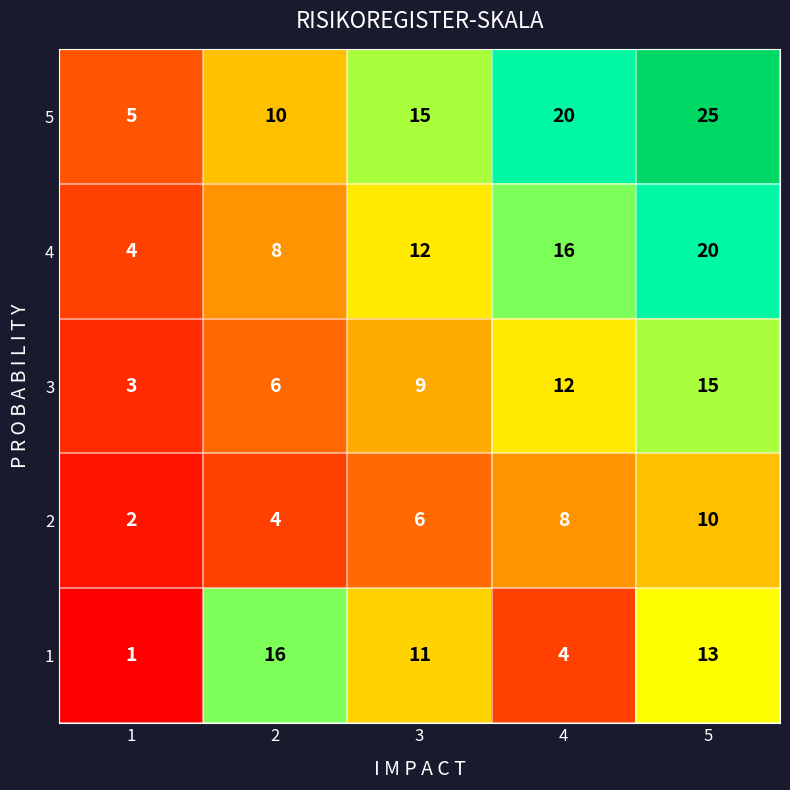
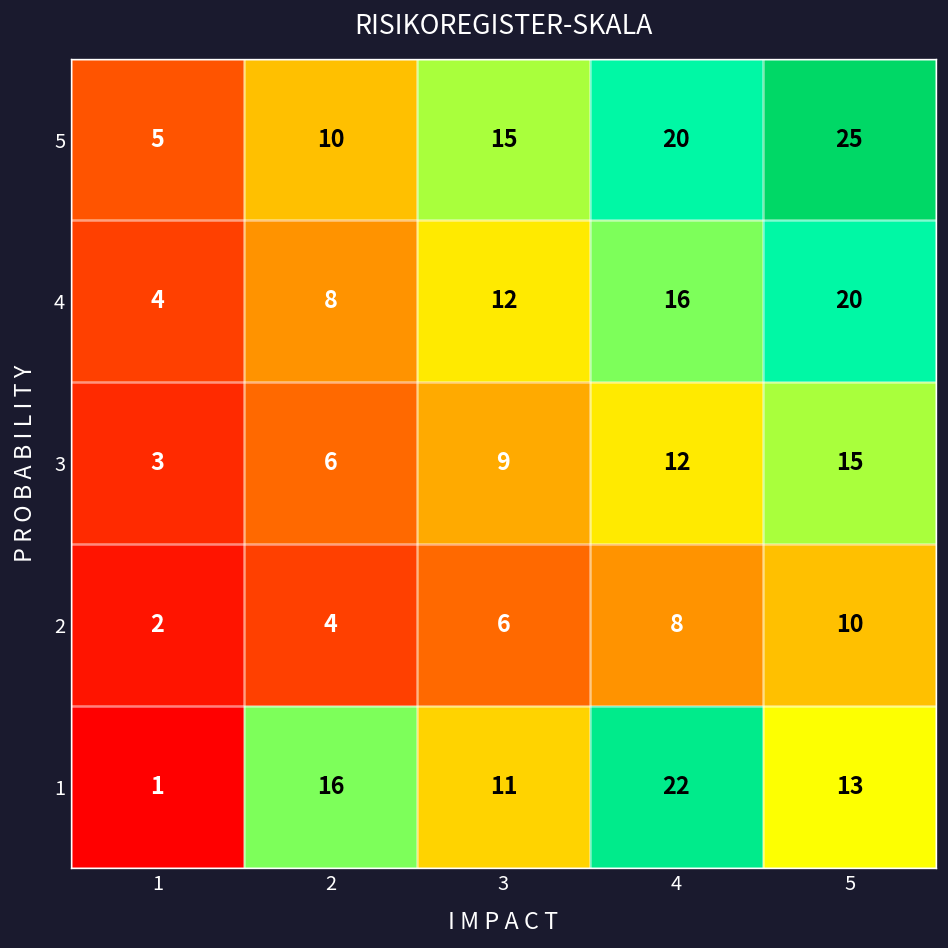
1, 4: 4 -> 22
